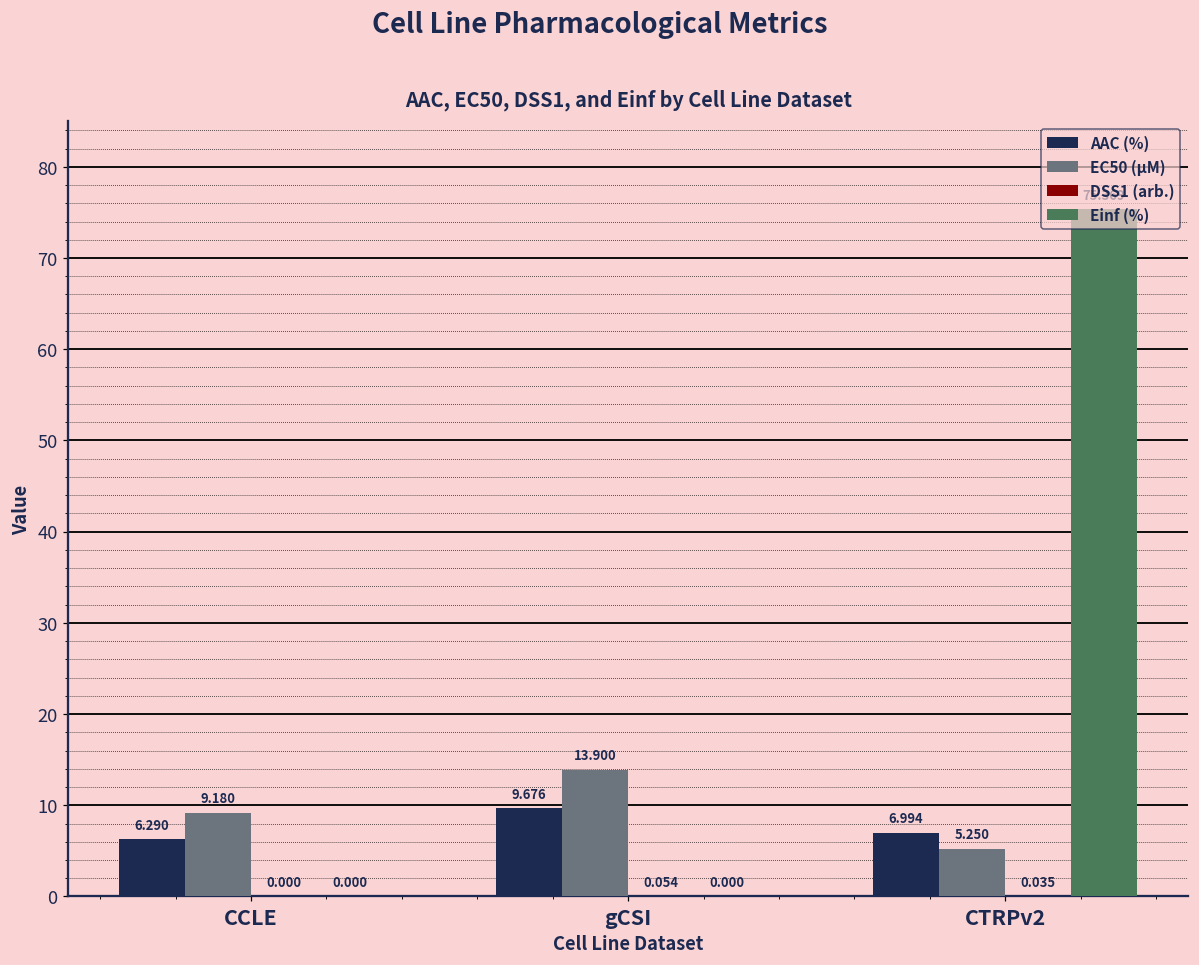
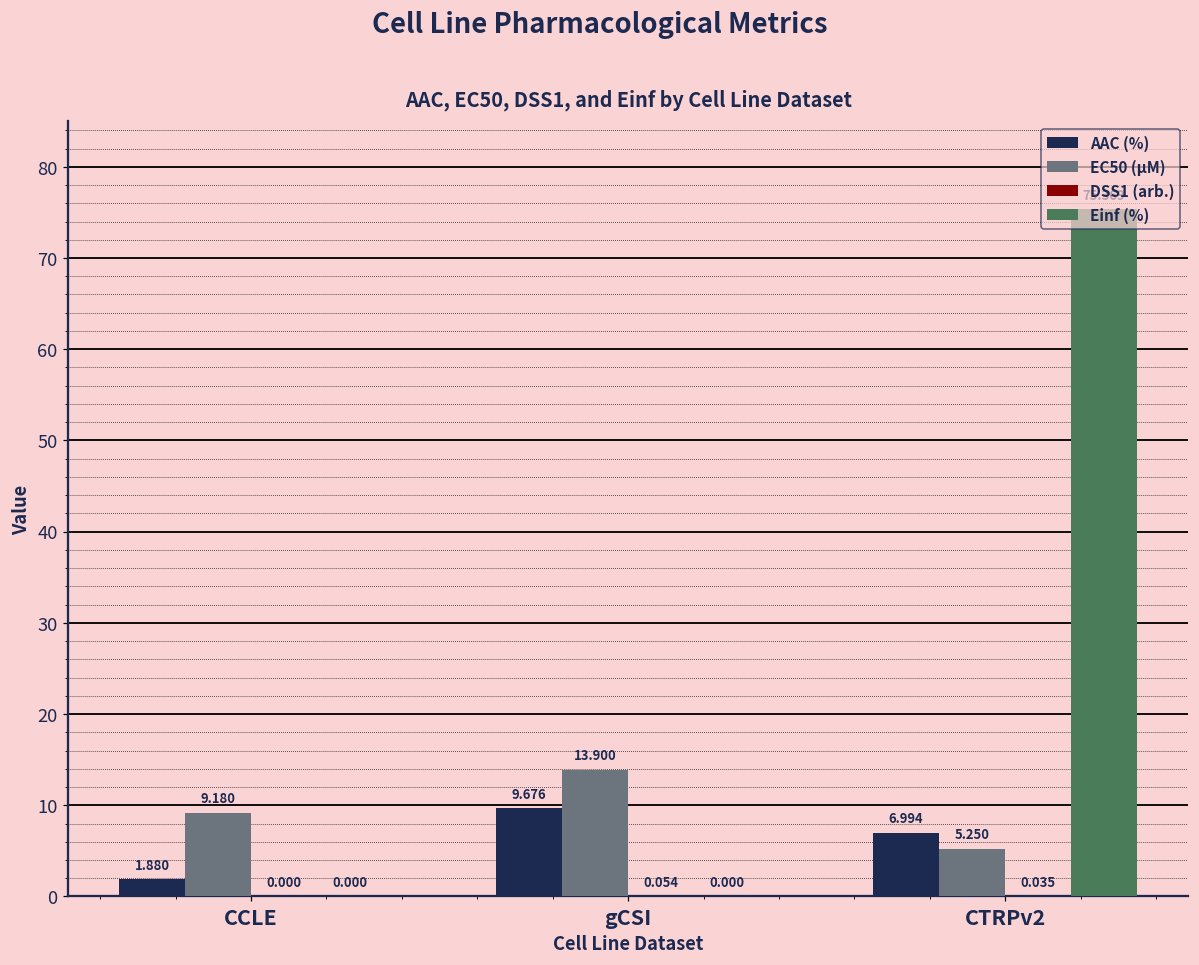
AAC (%), CCLE: 6.290 -> 1.880
